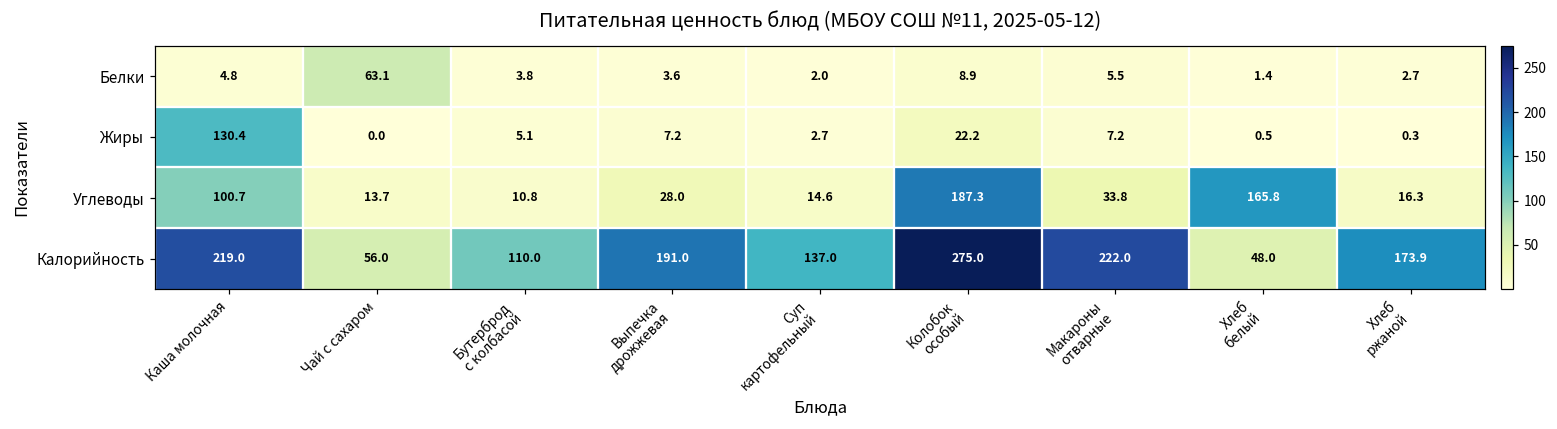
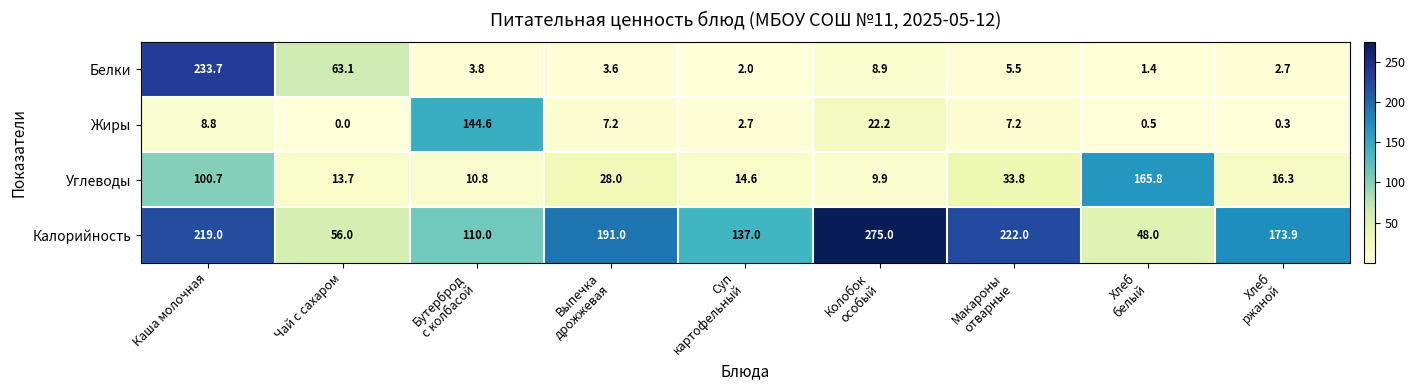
Белки, Каша молочная: 4.8 -> 233.7
Жиры, Каша молочная: 130.4 -> 8.8
Жиры, Бутерброд с колбасой: 5.1 -> 144.6
Углеводы, Колобок особый: 187.3 -> 9.9
